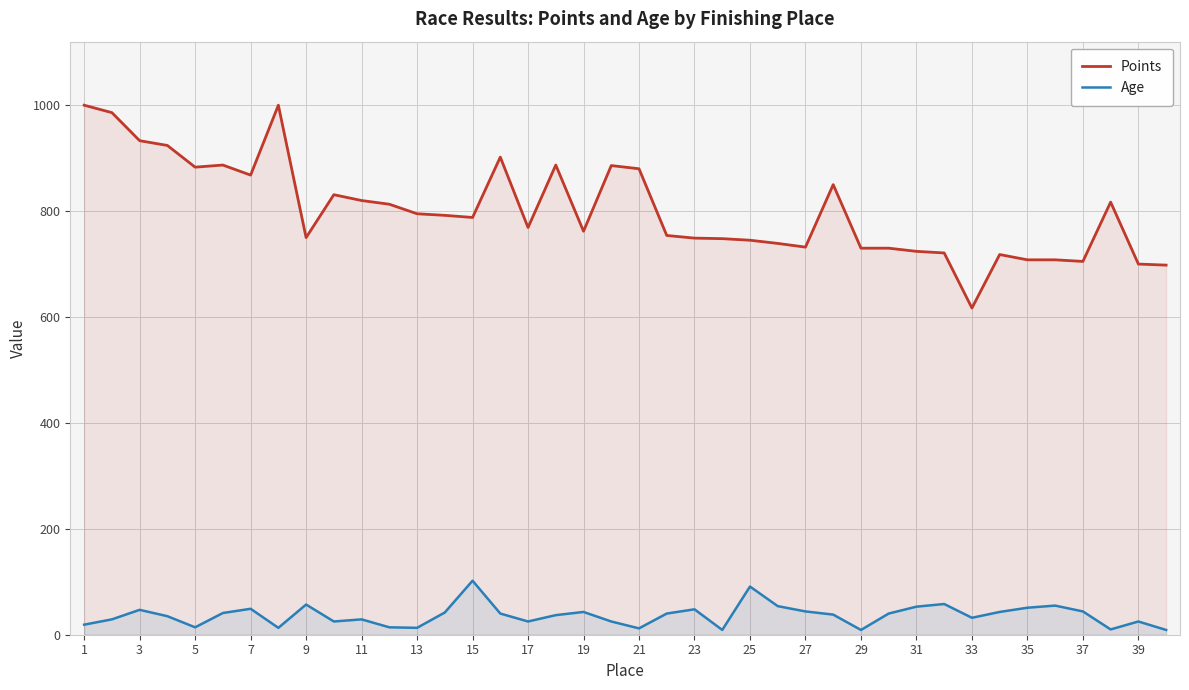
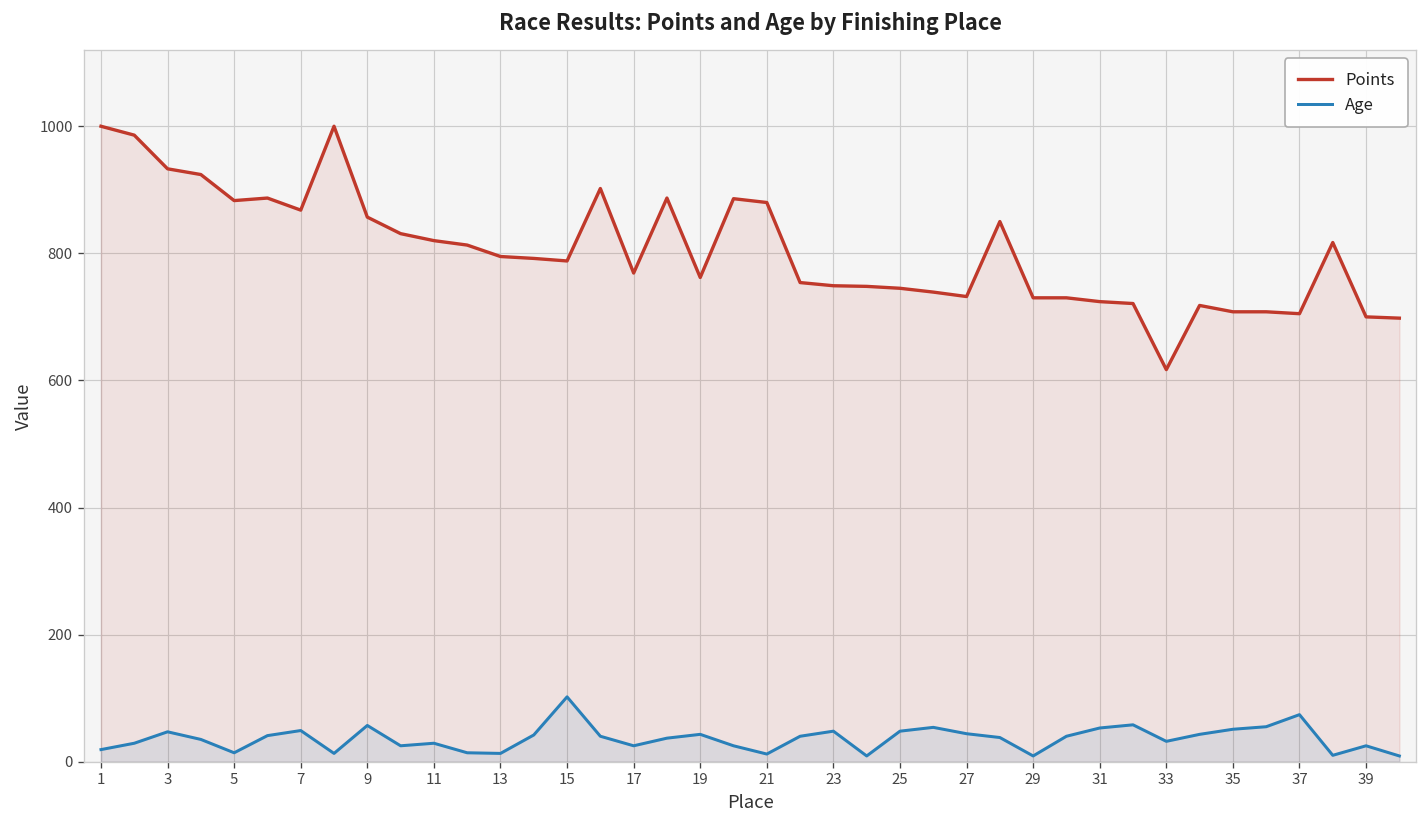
Points, 9: 750 -> 860
Age, 25: 90 -> 50
Age, 37: 40 -> 70
